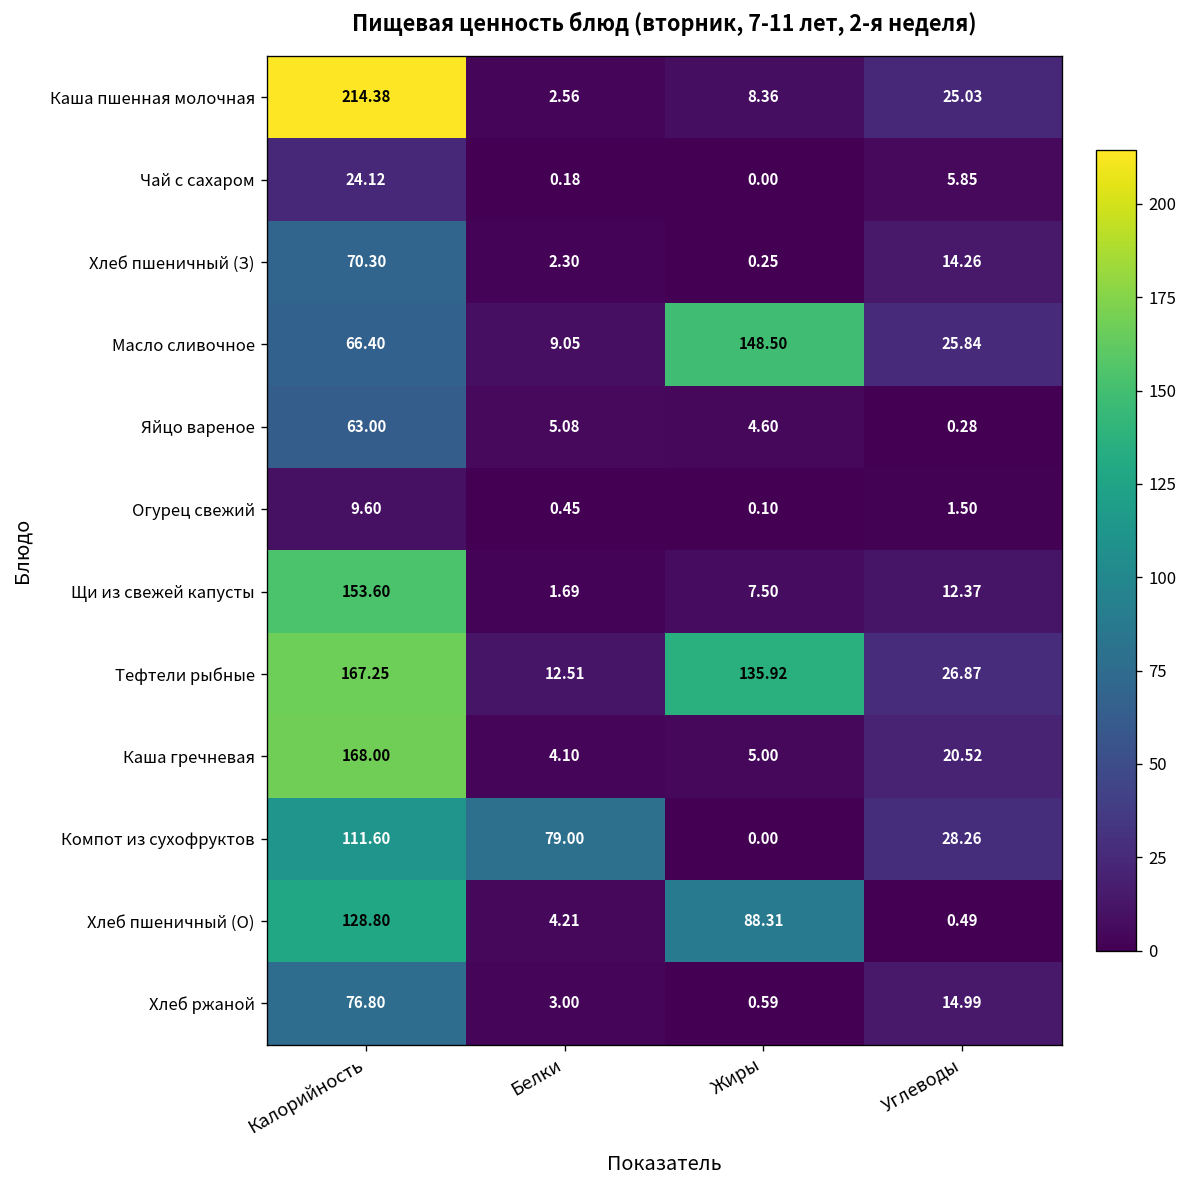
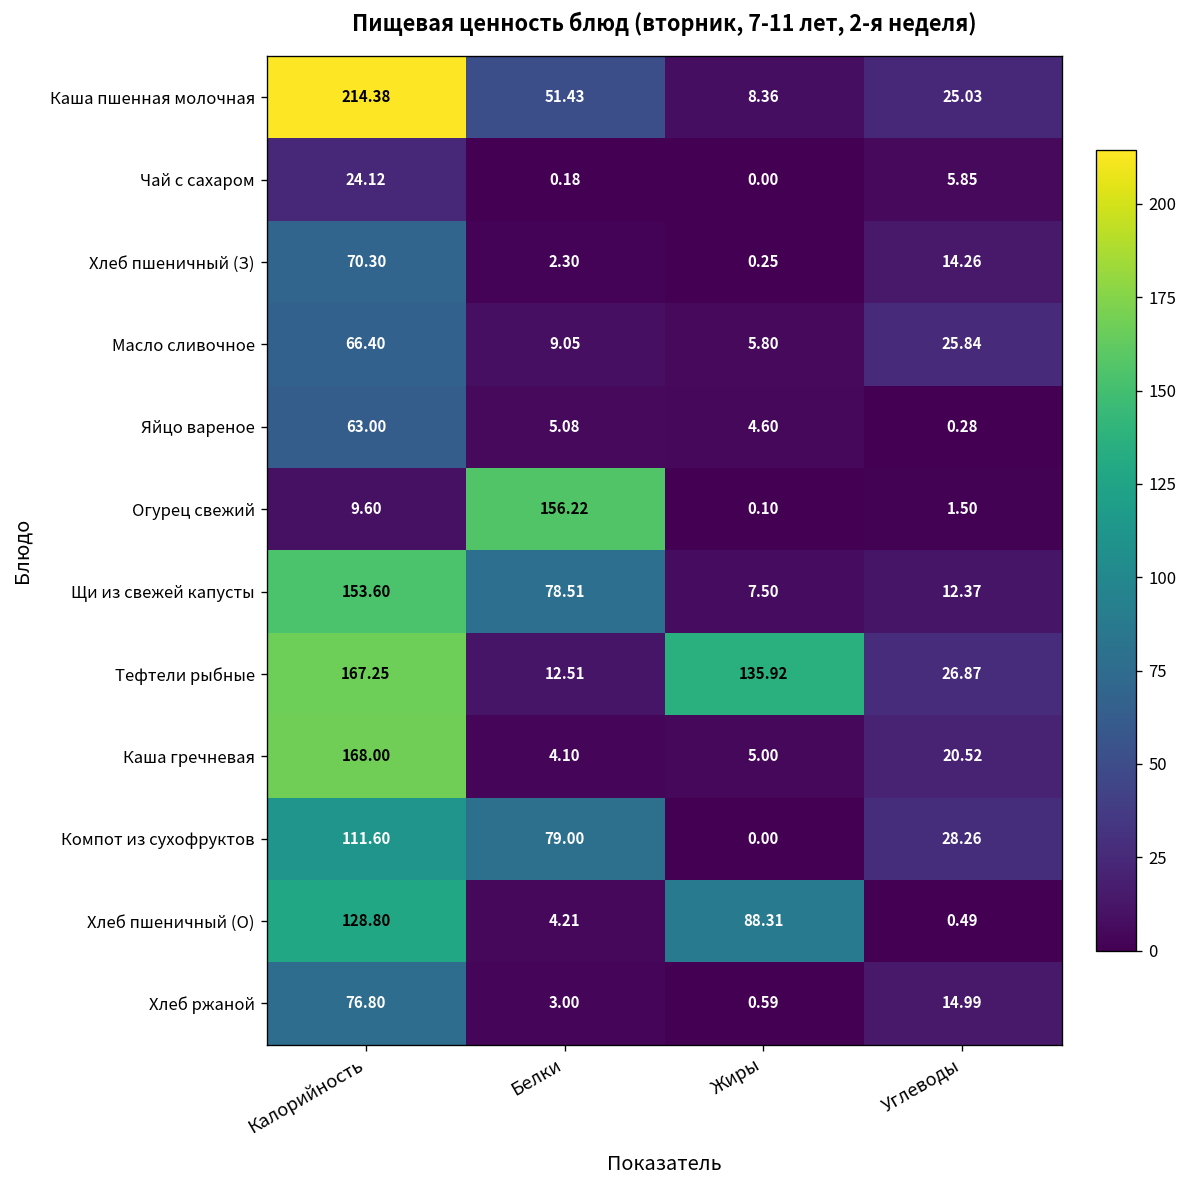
Каша пшенная молочная, Белки: 2.56 -> 51.43
Масло сливочное, Жиры: 148.50 -> 5.80
Огурец свежий, Белки: 0.45 -> 156.22
Щи из свежей капусты, Белки: 1.69 -> 78.51
